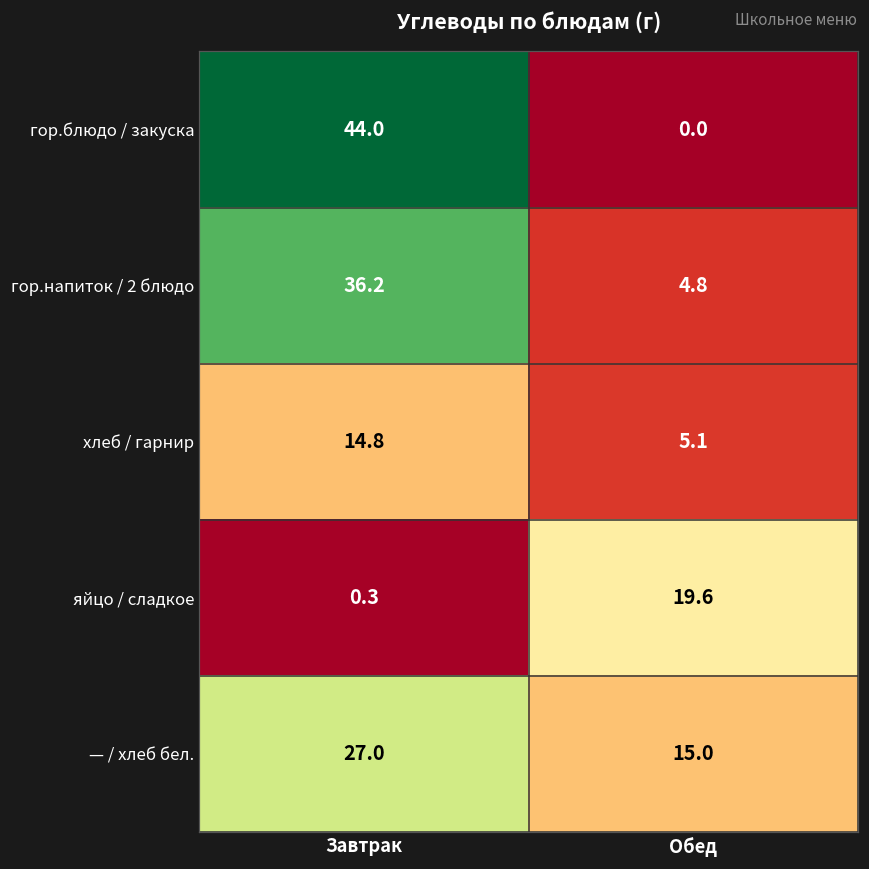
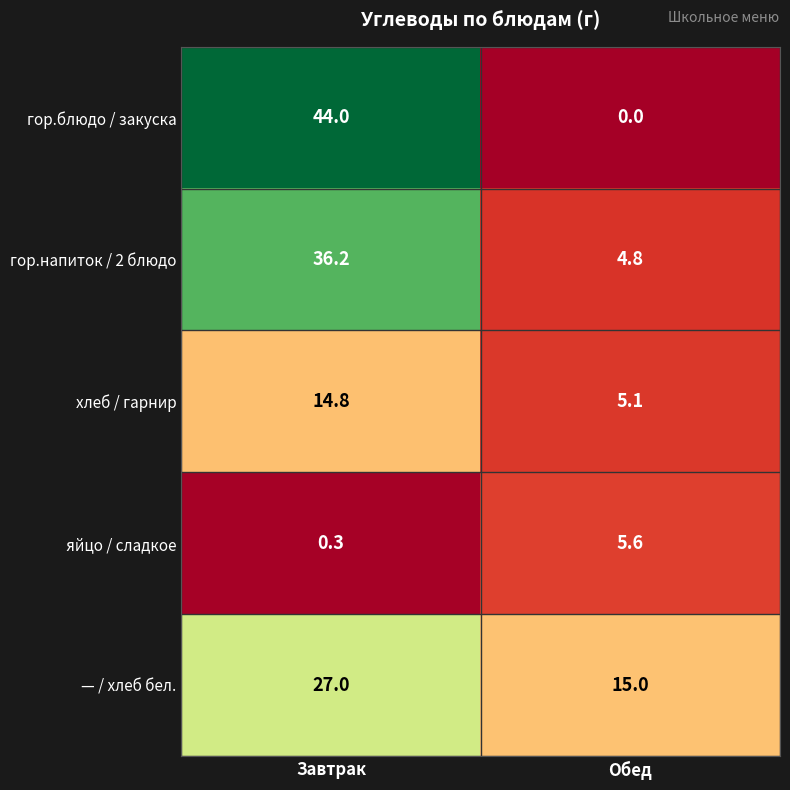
яйцо / сладкое, Обед: 19.6 -> 5.6
